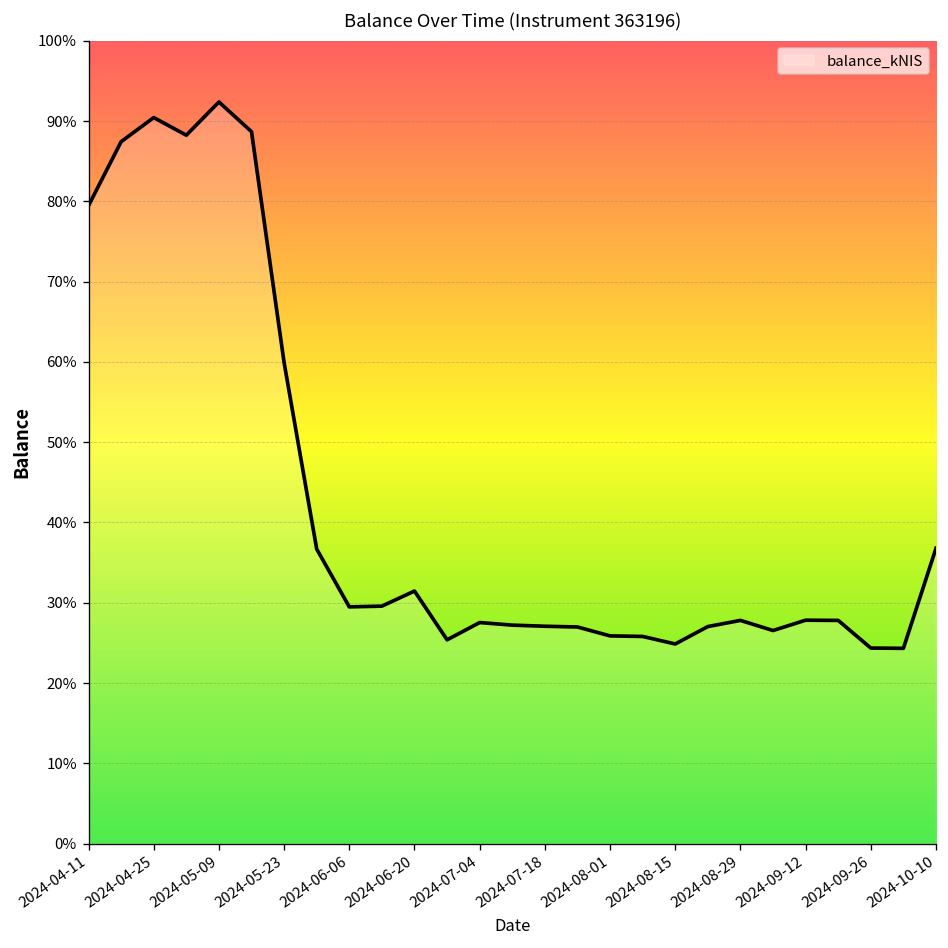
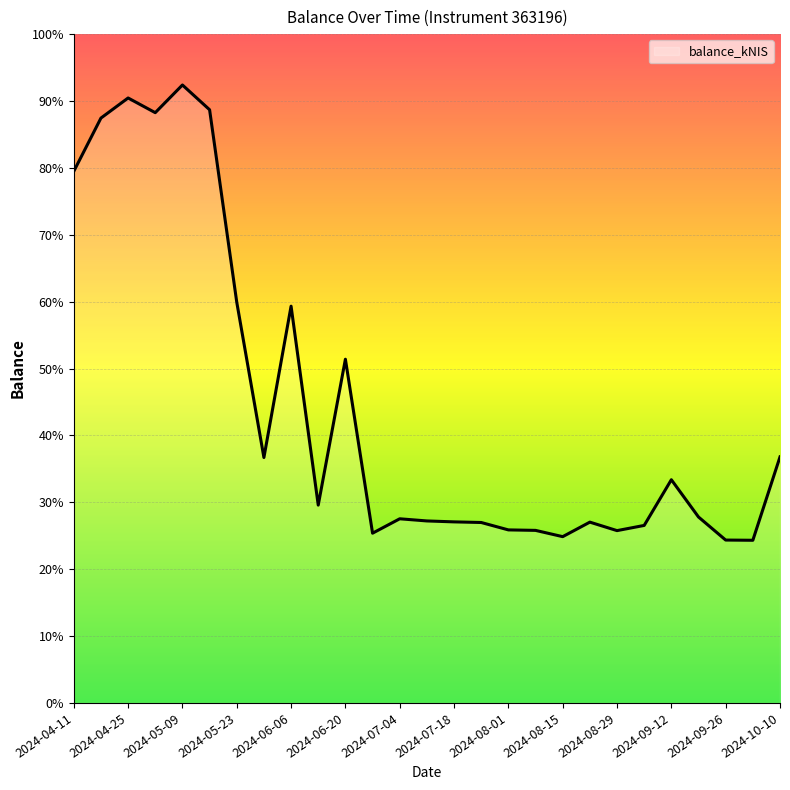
2024-06-06: 29% -> 59%
2024-06-20: 31% -> 51%
2024-08-29: 28% -> 26%
2024-09-12: 28% -> 33%
